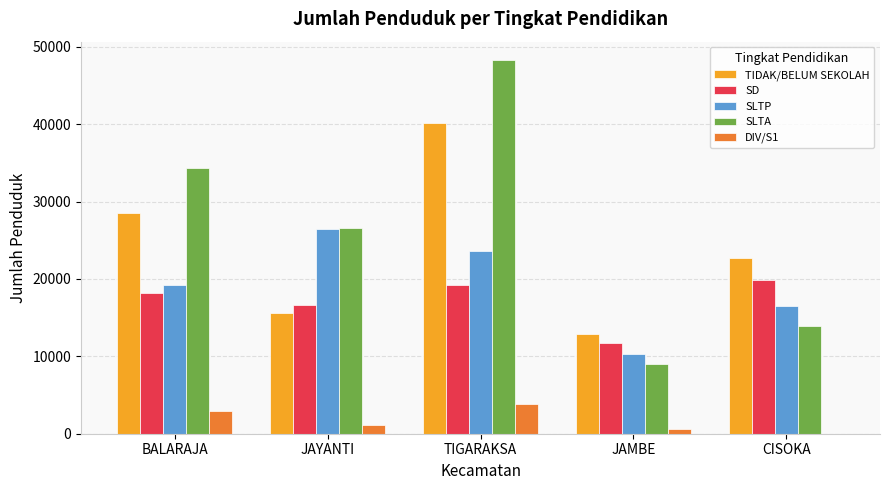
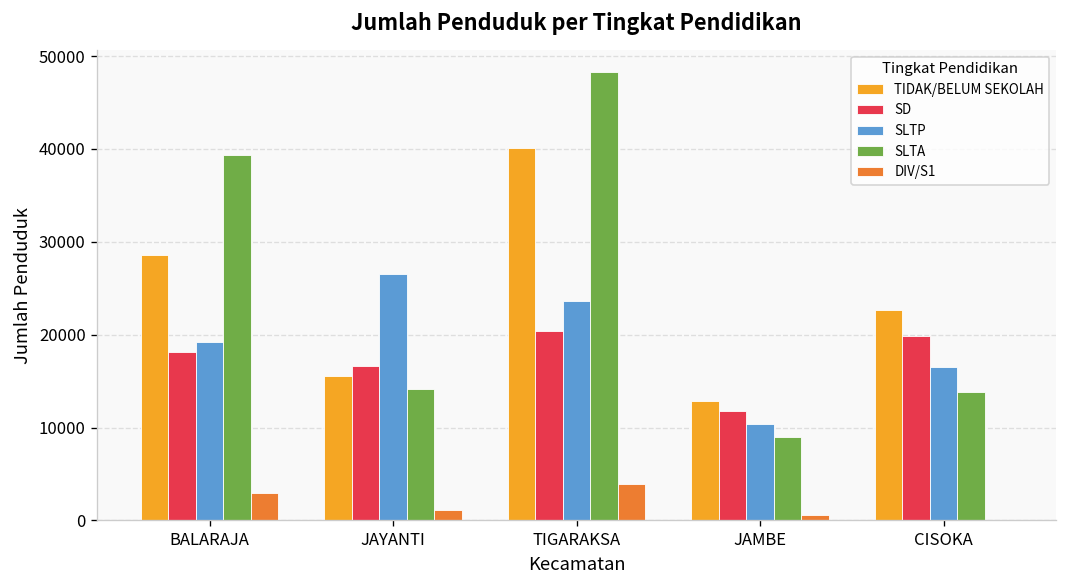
SLTA, BALARAJA: 34000 -> 39000
SLTA, JAYANTI: 27000 -> 14000
SD, TIGARAKSA: 19000 -> 20000
